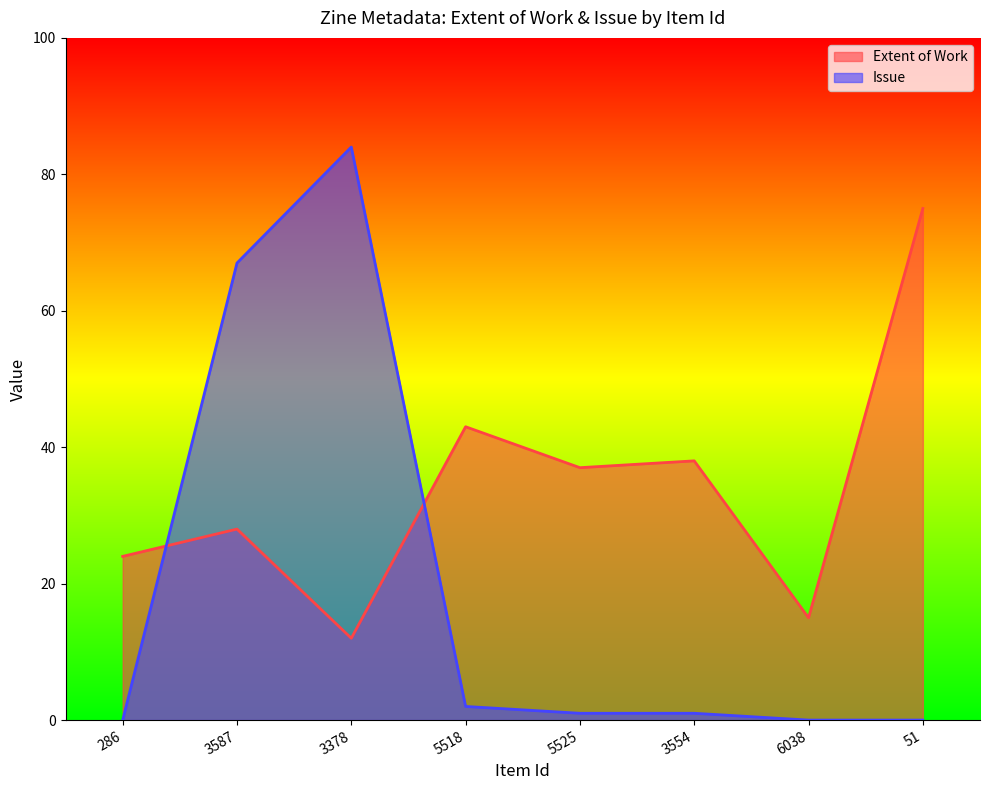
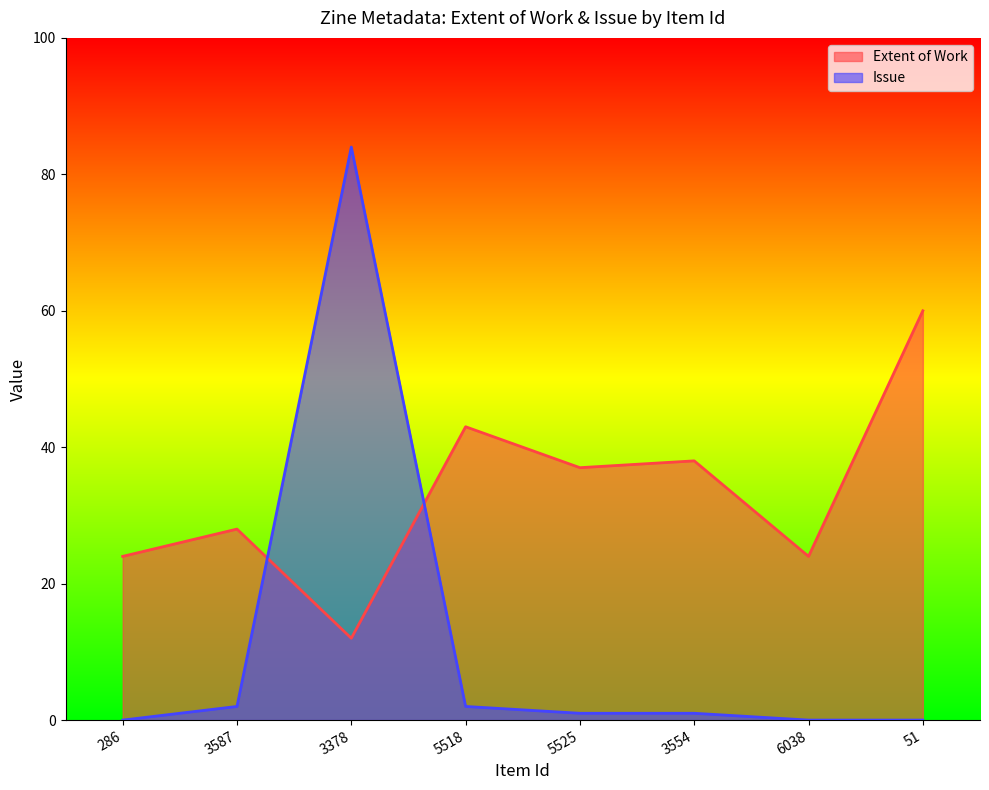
Issue, 3587: 67 -> 2
Extent of Work, 6038: 15 -> 24
Extent of Work, 51: 75 -> 60
